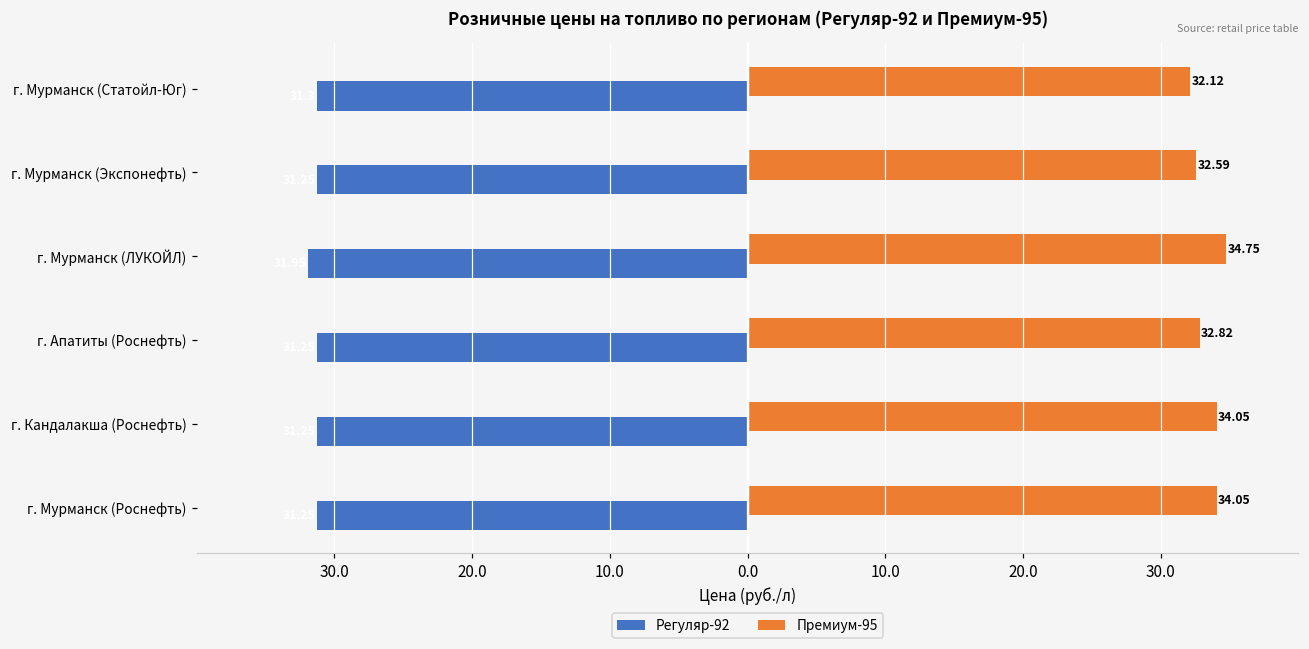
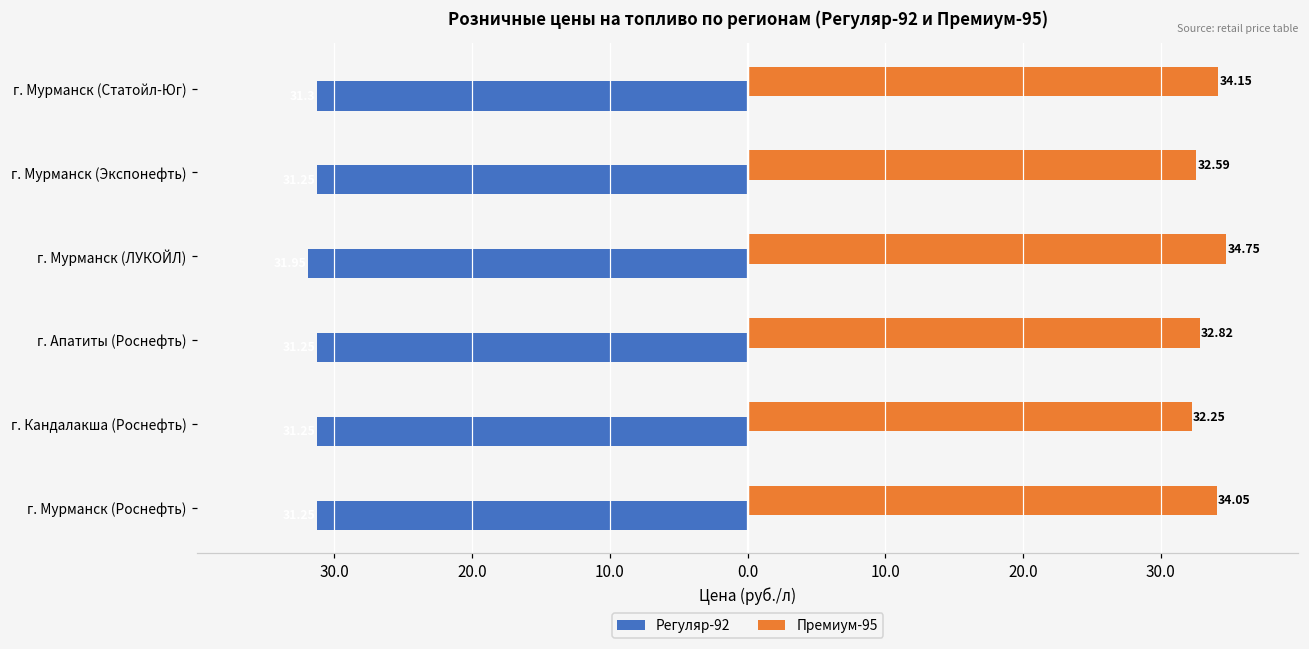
Премиум-95, г. Мурманск (Статойл-Юг): 32.12 -> 34.15
Премиум-95, г. Кандалакша (Роснефть): 34.05 -> 32.25
